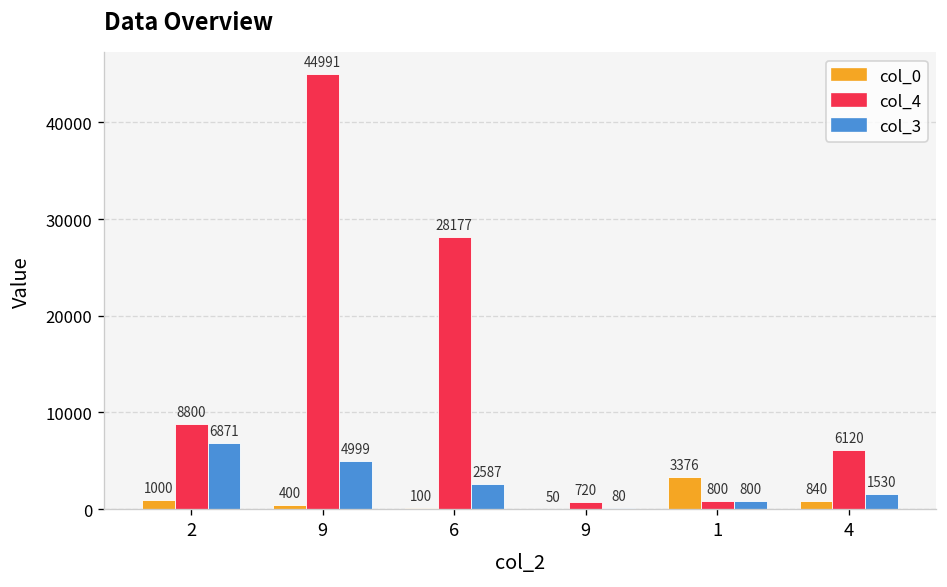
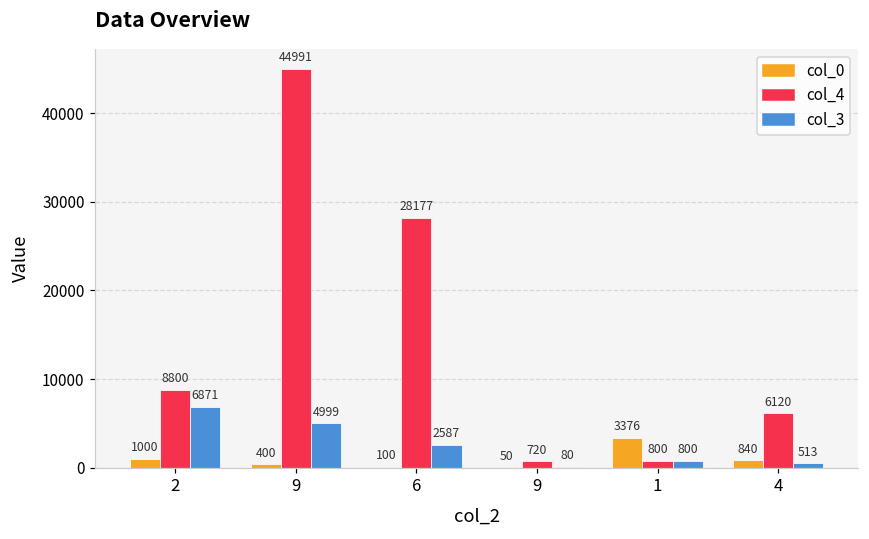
col_3, 4: 1530 -> 513
